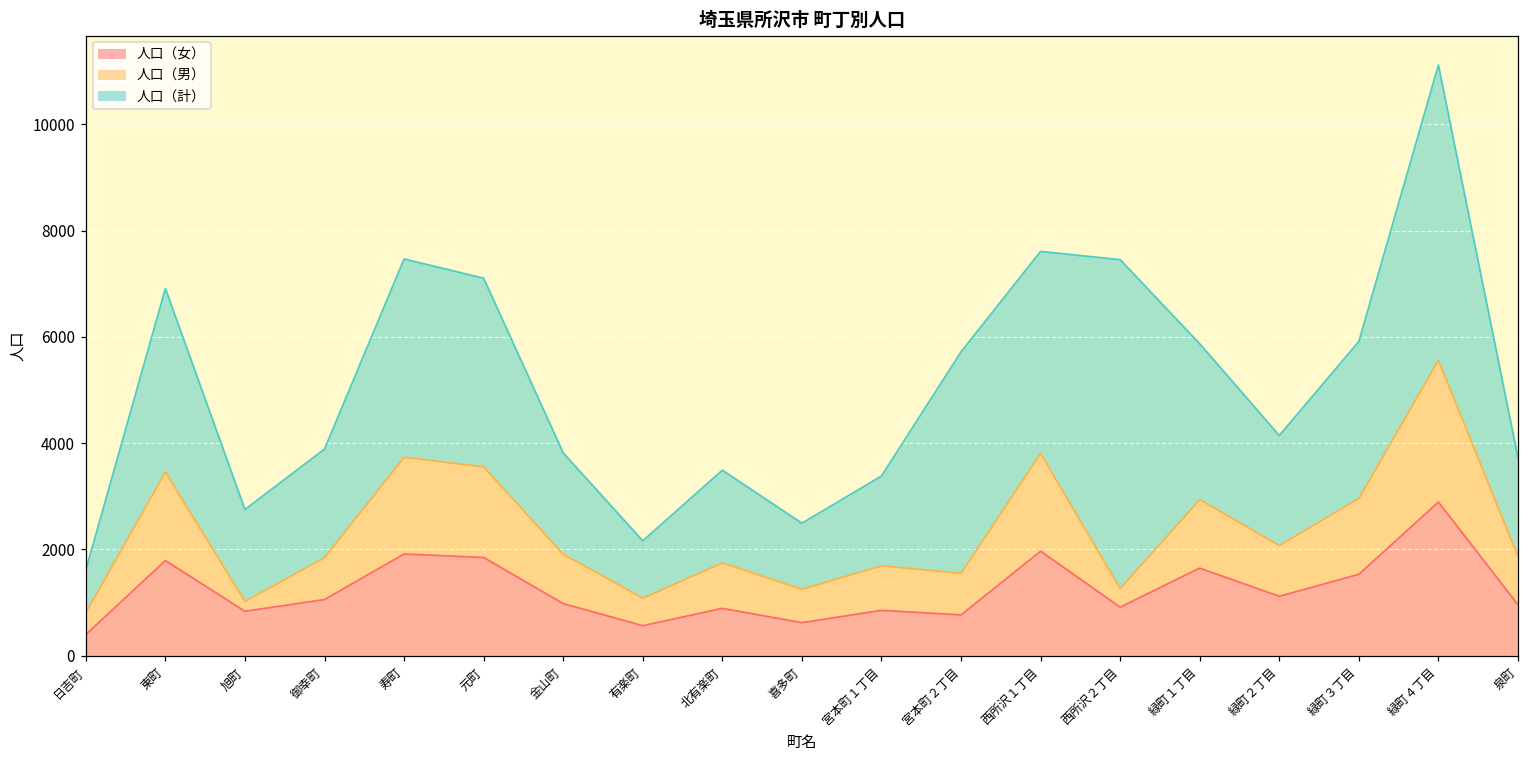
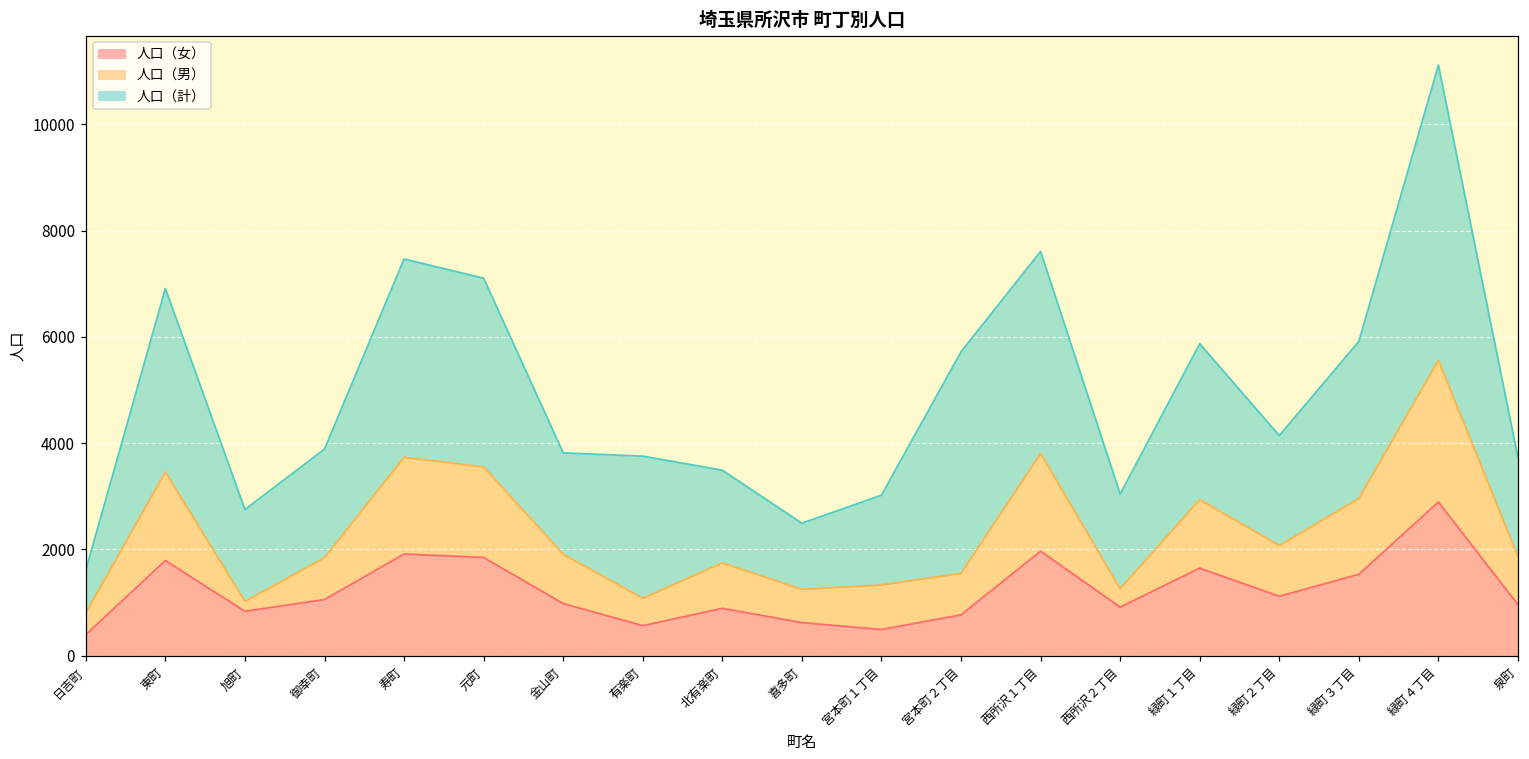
人口（計）, 有楽町: 1100 -> 2700
人口（女）, 宮本町１丁目: 900 -> 500
人口（計）, 西所沢２丁目: 6200 -> 1800
